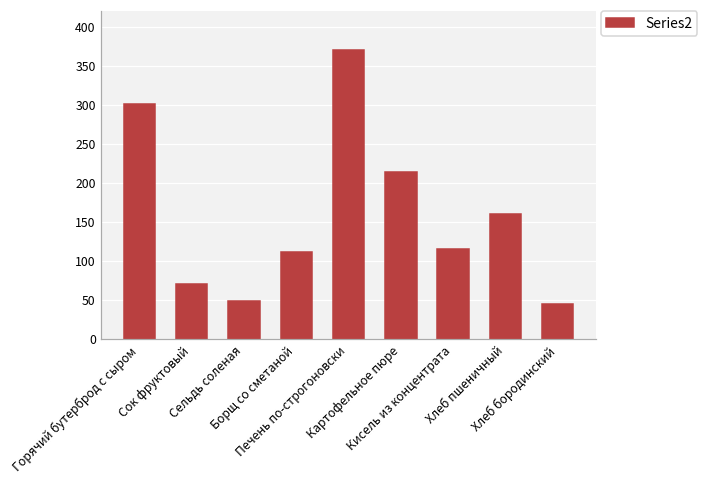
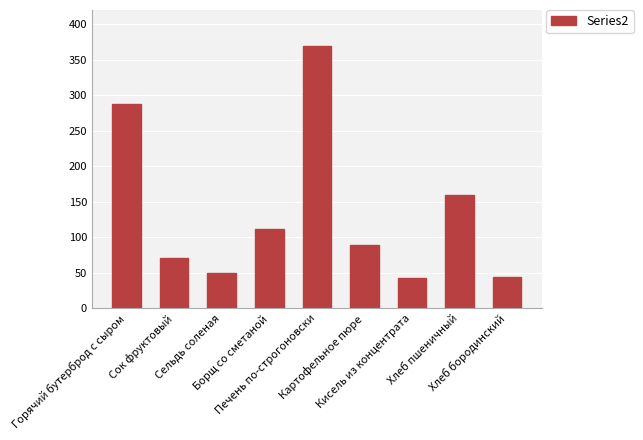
Горячий бутерброд с сыром: 300 -> 290
Картофельное пюре: 210 -> 90
Кисель из концентрата: 120 -> 40
